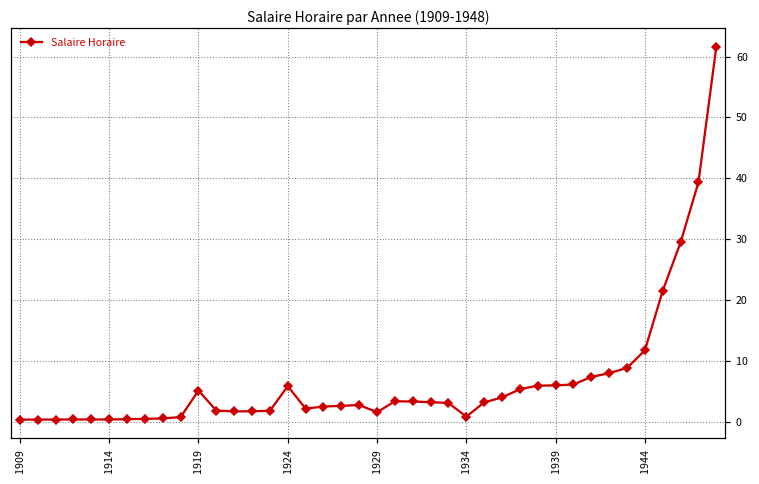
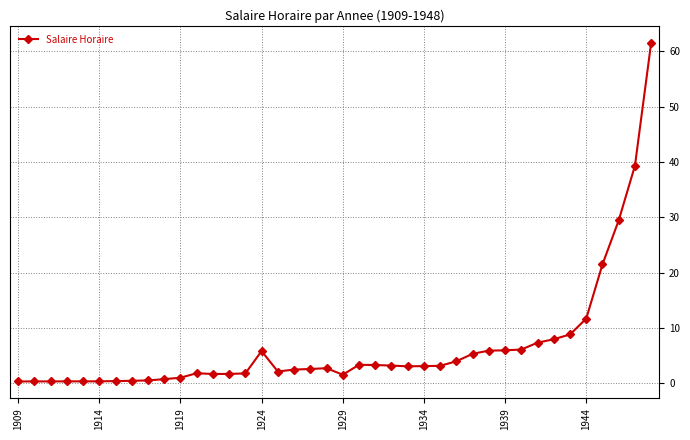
1919: 5 -> 1
1934: 1 -> 3
